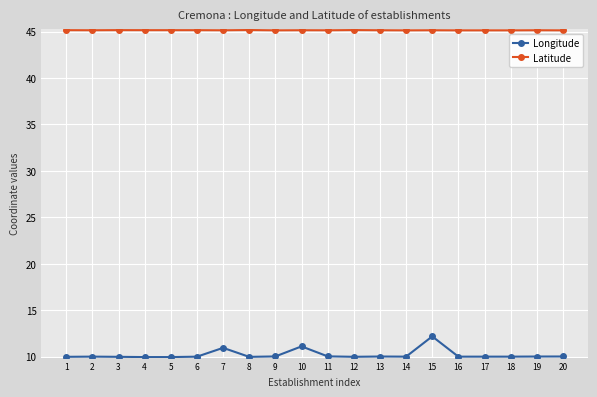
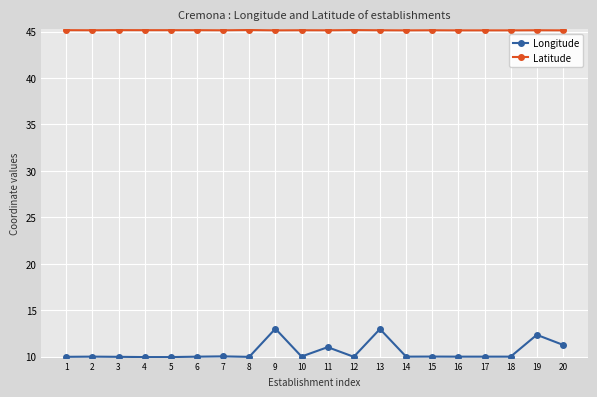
Longitude, 7: 11 -> 10
Longitude, 9: 10 -> 13
Longitude, 10: 11 -> 10
Longitude, 11: 10 -> 11
Longitude, 13: 10 -> 13
Longitude, 15: 12 -> 10
Longitude, 19: 10 -> 12
Longitude, 20: 10 -> 11
